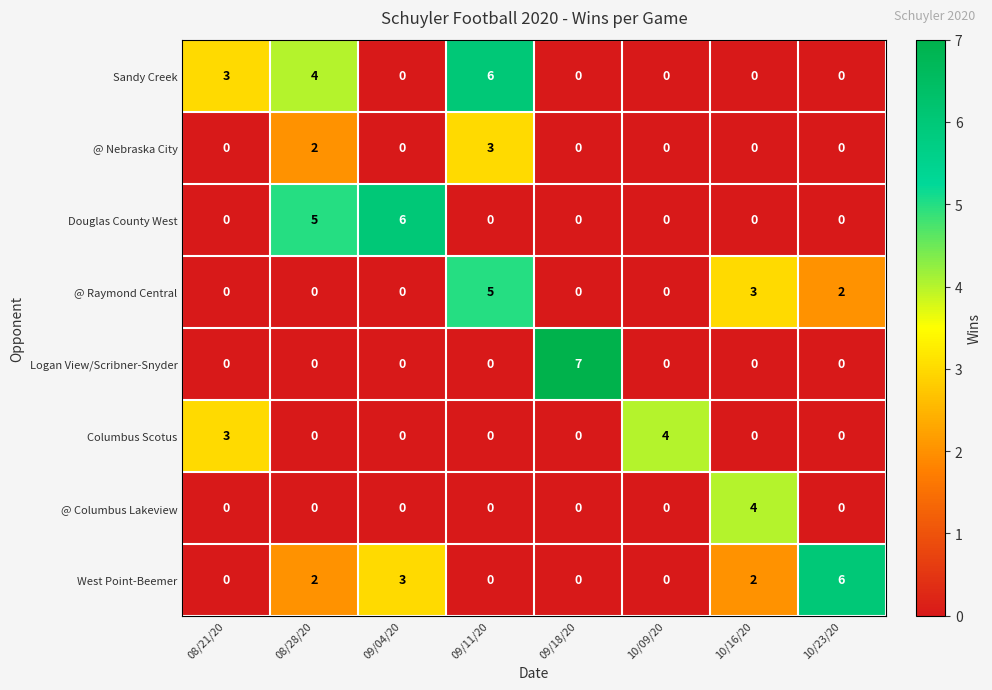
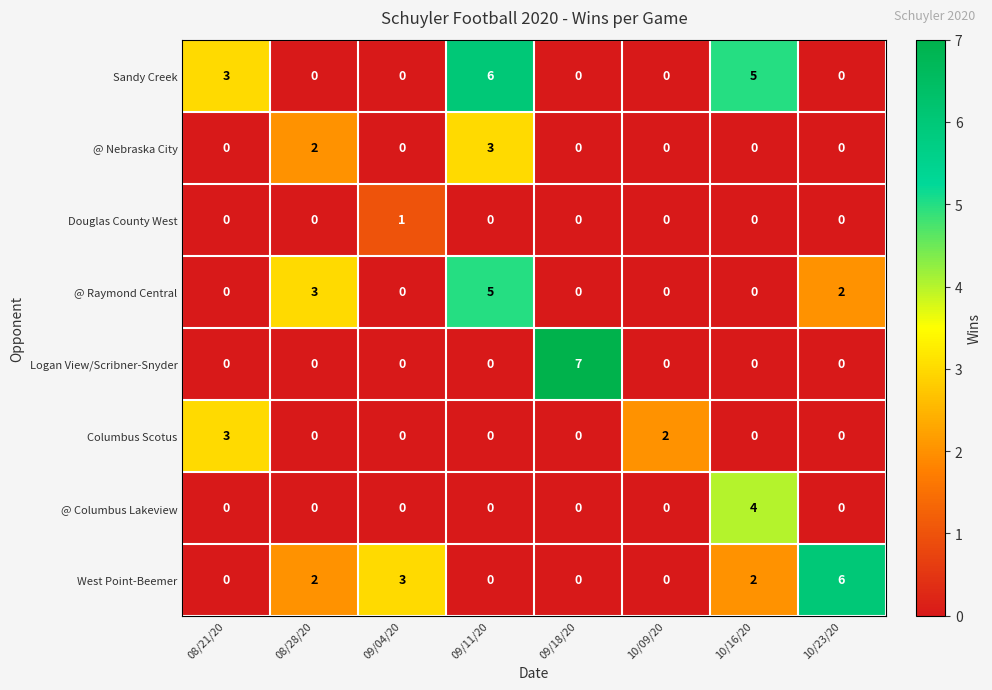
Sandy Creek, 08/28/20: 4 -> 0
Sandy Creek, 10/16/20: 0 -> 5
Douglas County West, 08/28/20: 5 -> 0
Douglas County West, 09/04/20: 6 -> 1
@ Raymond Central, 08/28/20: 0 -> 3
@ Raymond Central, 10/16/20: 3 -> 0
Columbus Scotus, 10/09/20: 4 -> 2
